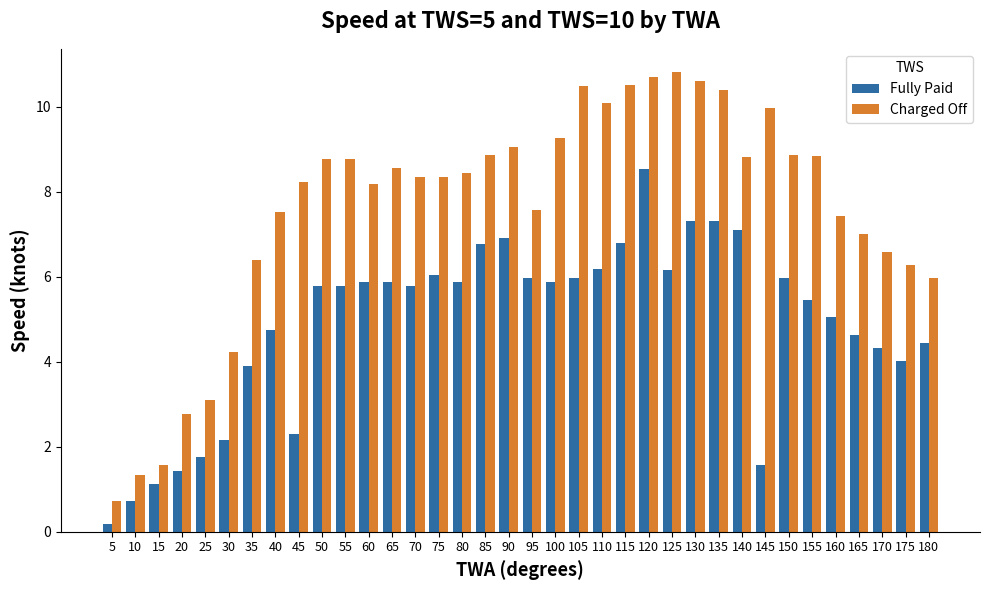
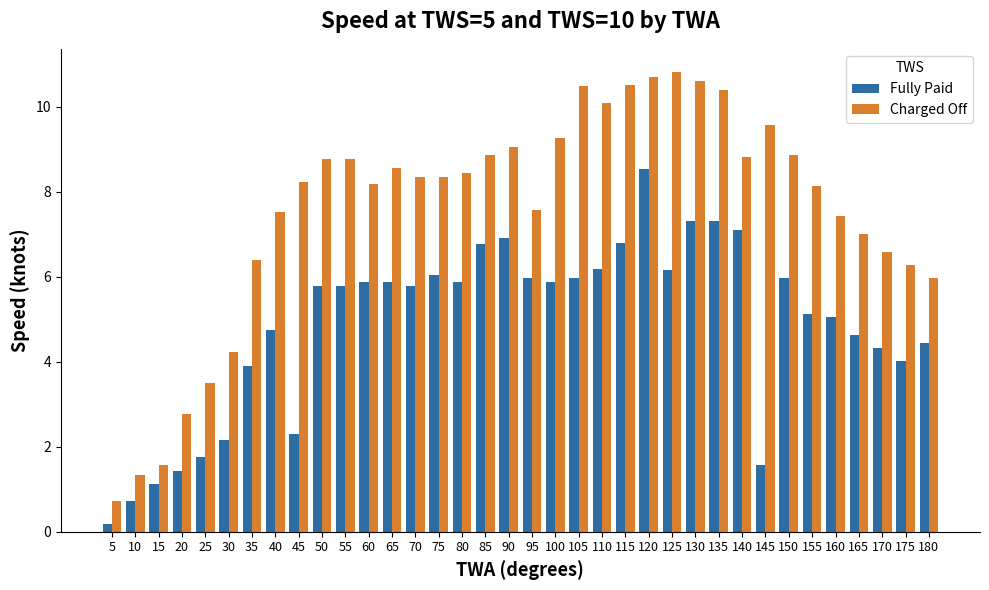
Charged Off, 25: 3.1 -> 3.5
Charged Off, 145: 10.0 -> 9.6
Fully Paid, 155: 5.5 -> 5.1
Charged Off, 155: 8.9 -> 8.1
